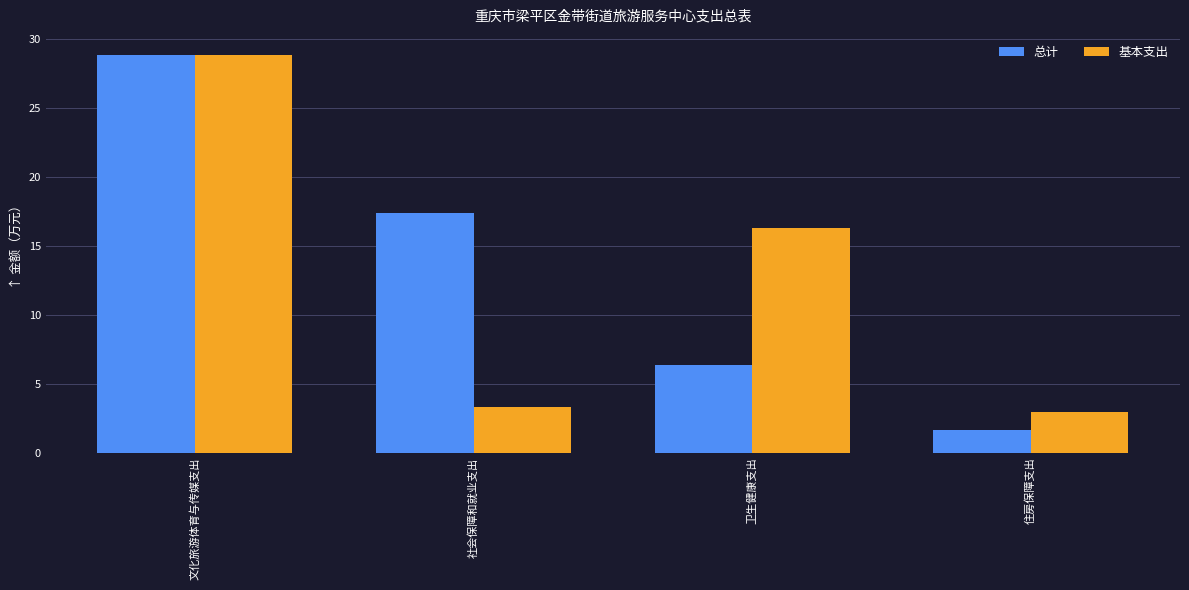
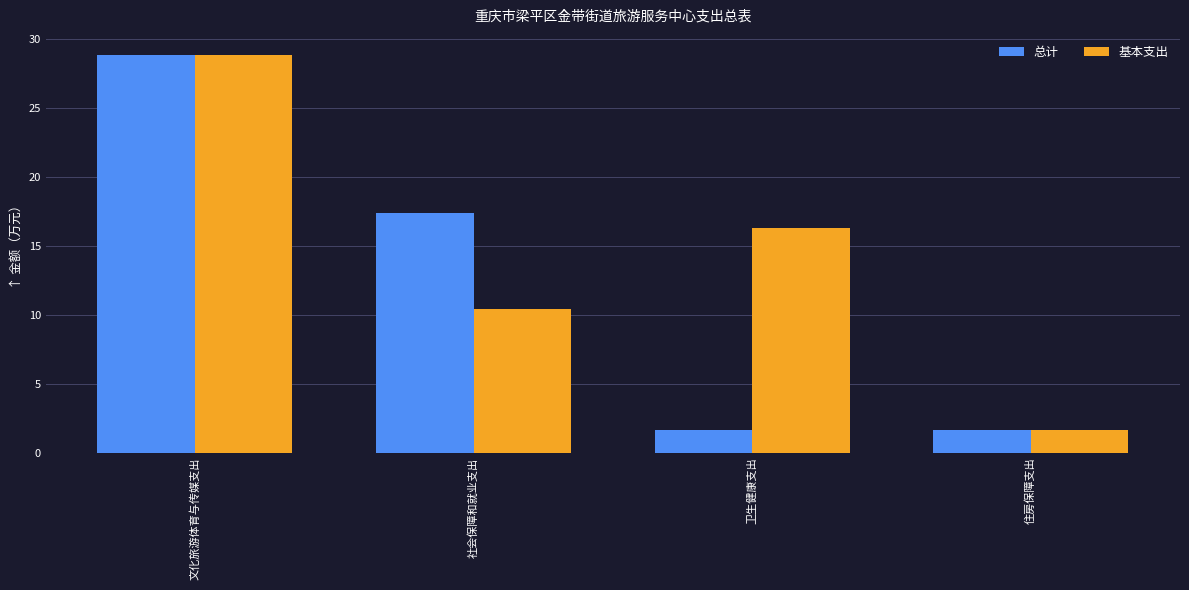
基本支出, 社会保障和就业支出: 3.3 -> 10.4
总计, 卫生健康支出: 6.4 -> 1.6
基本支出, 住房保障支出: 3.0 -> 1.7
